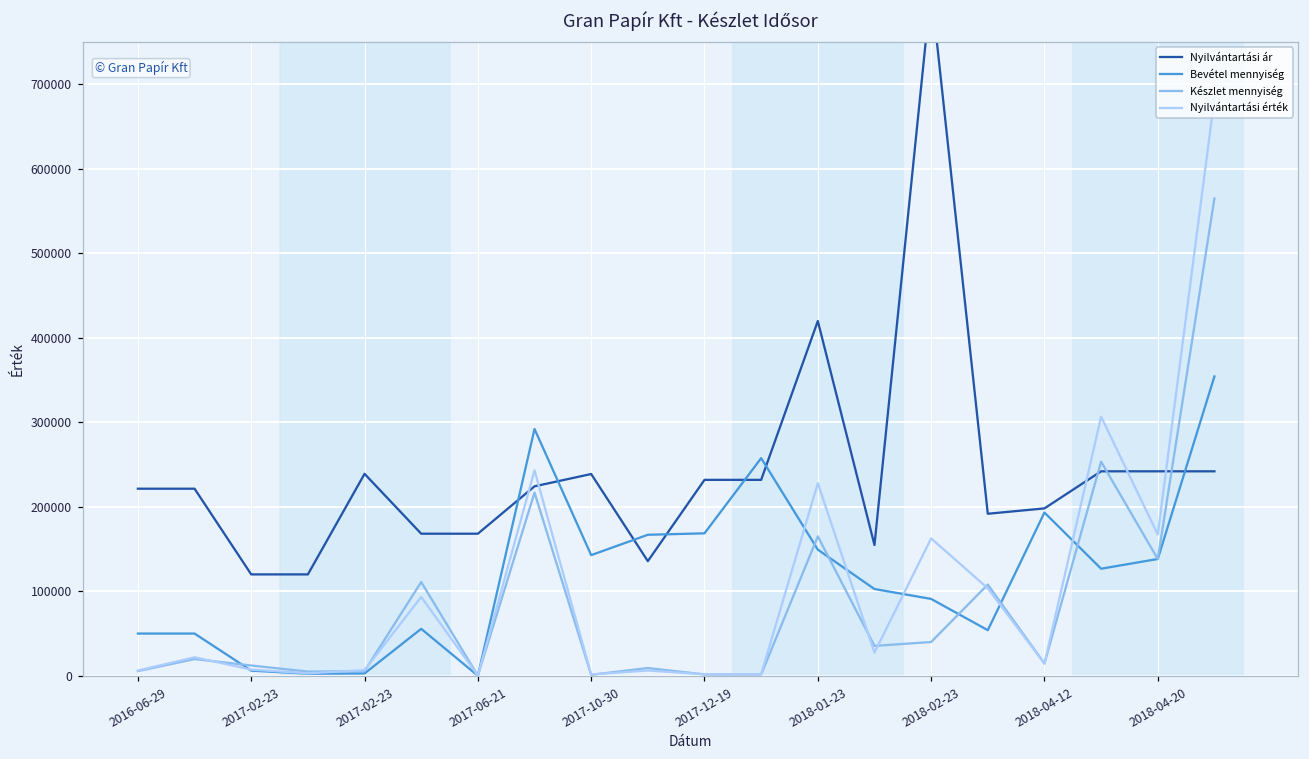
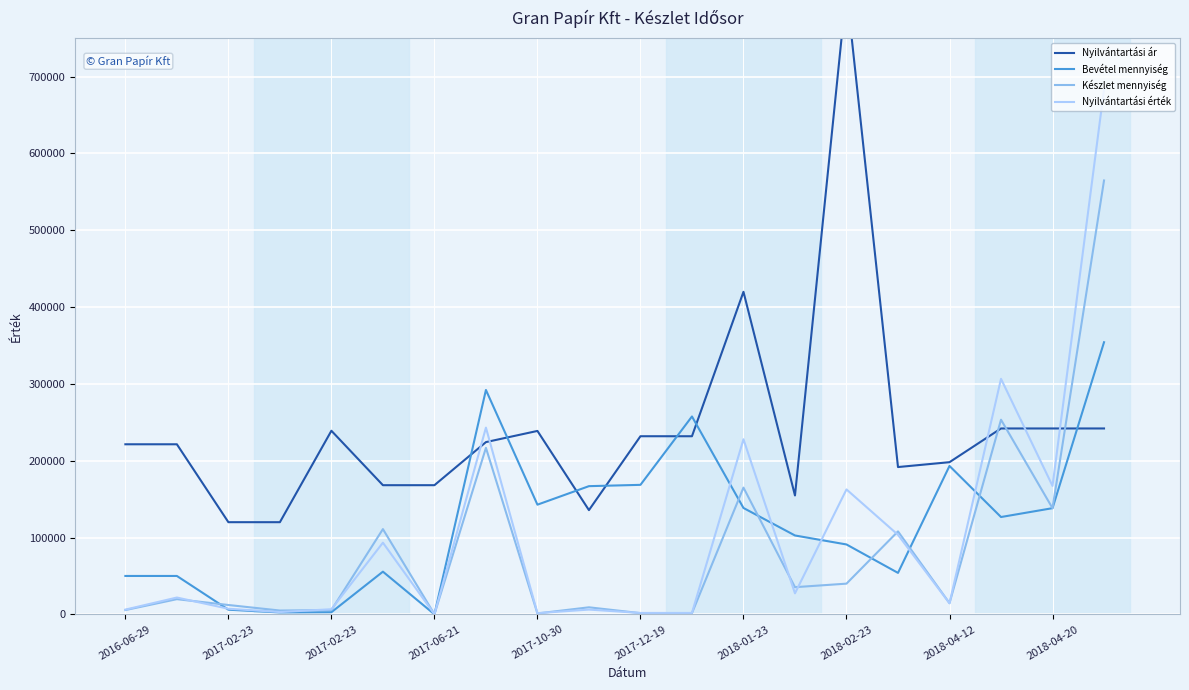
Bevétel mennyiség, 2018-01-23: 150000 -> 140000
